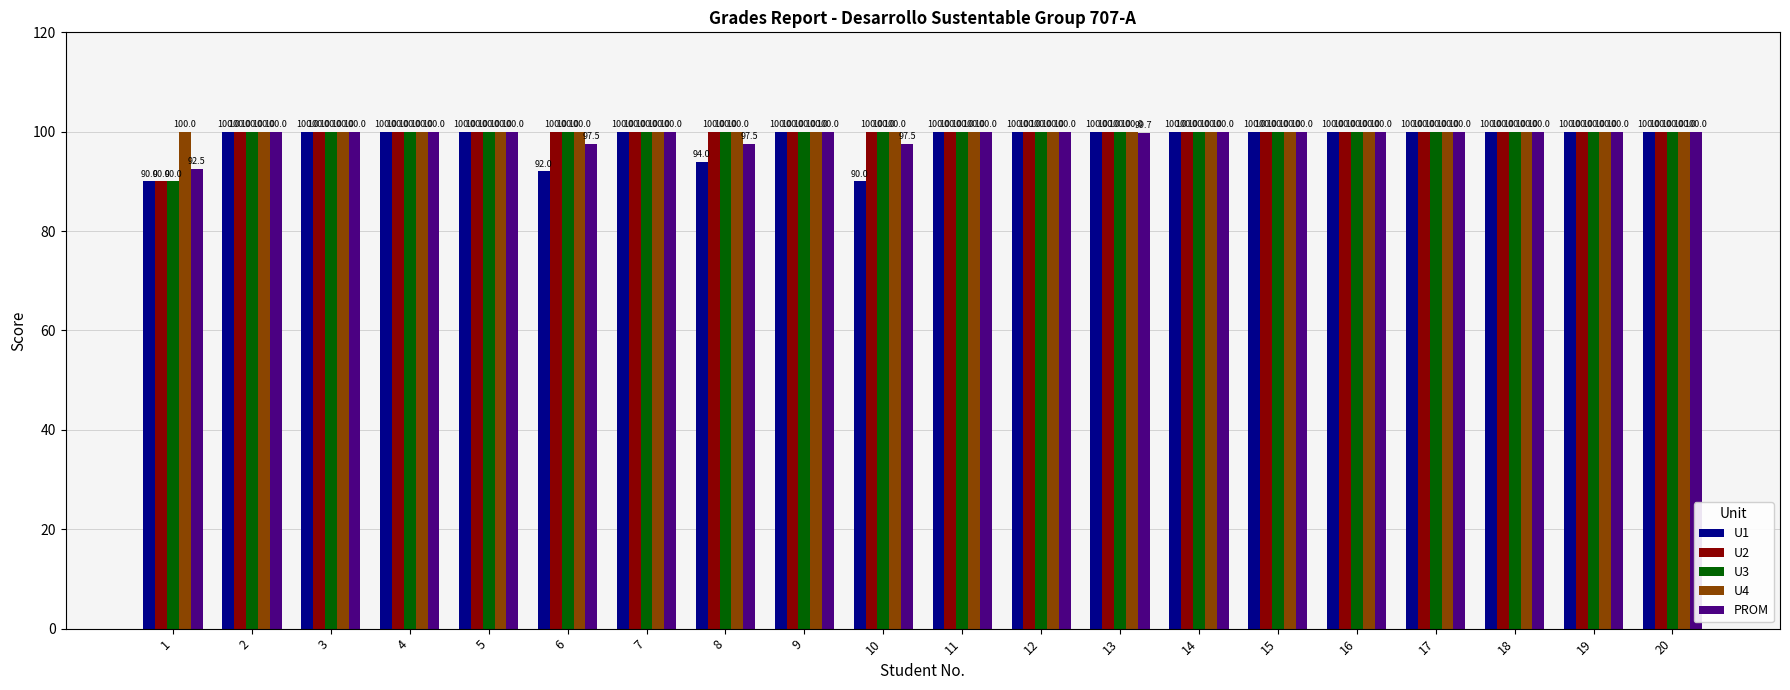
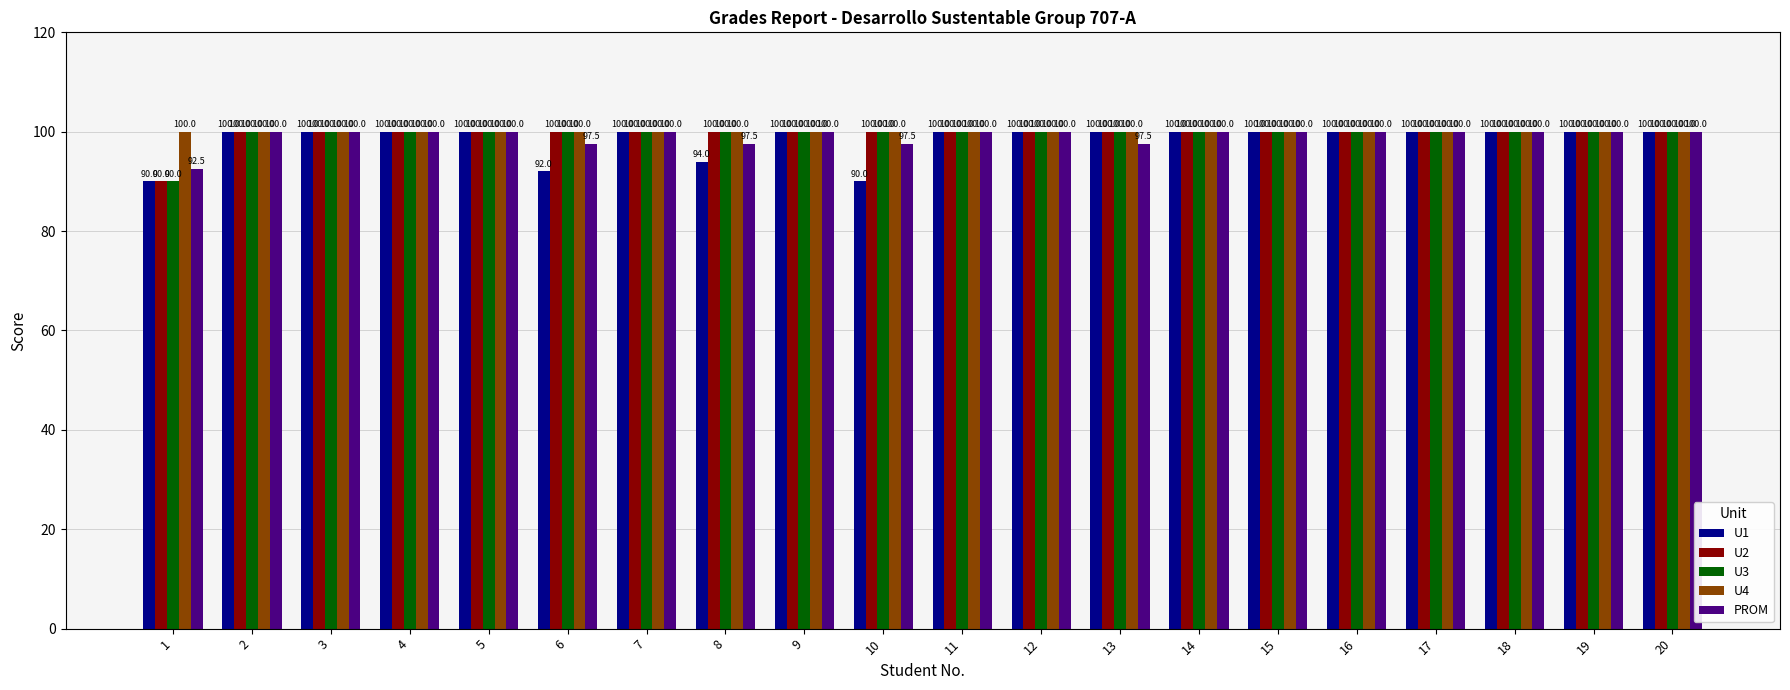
PROM, 13: 99.7 -> 97.5
